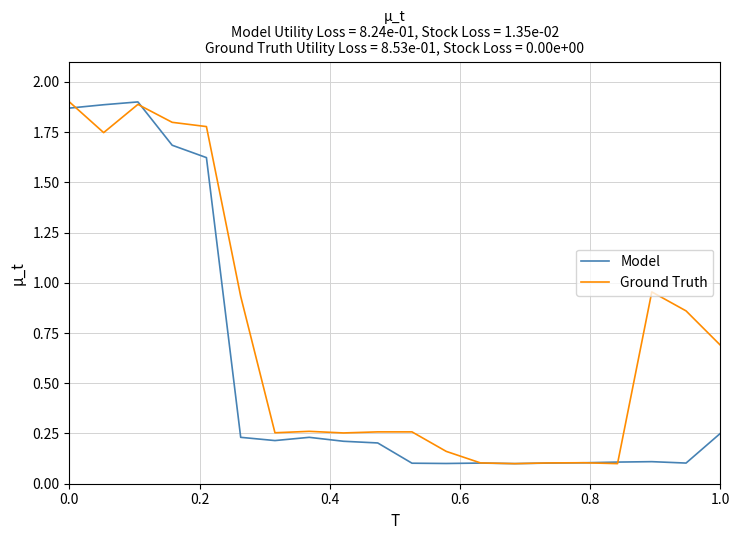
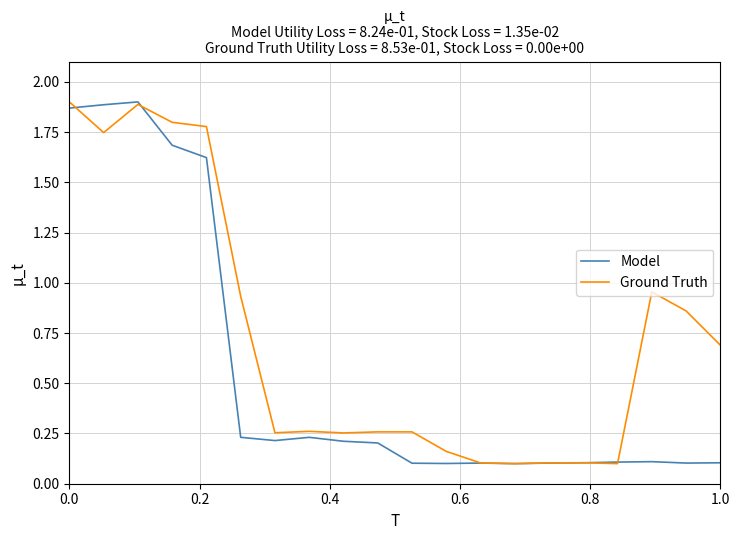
Model, 1.0: 0.25 -> 0.10
